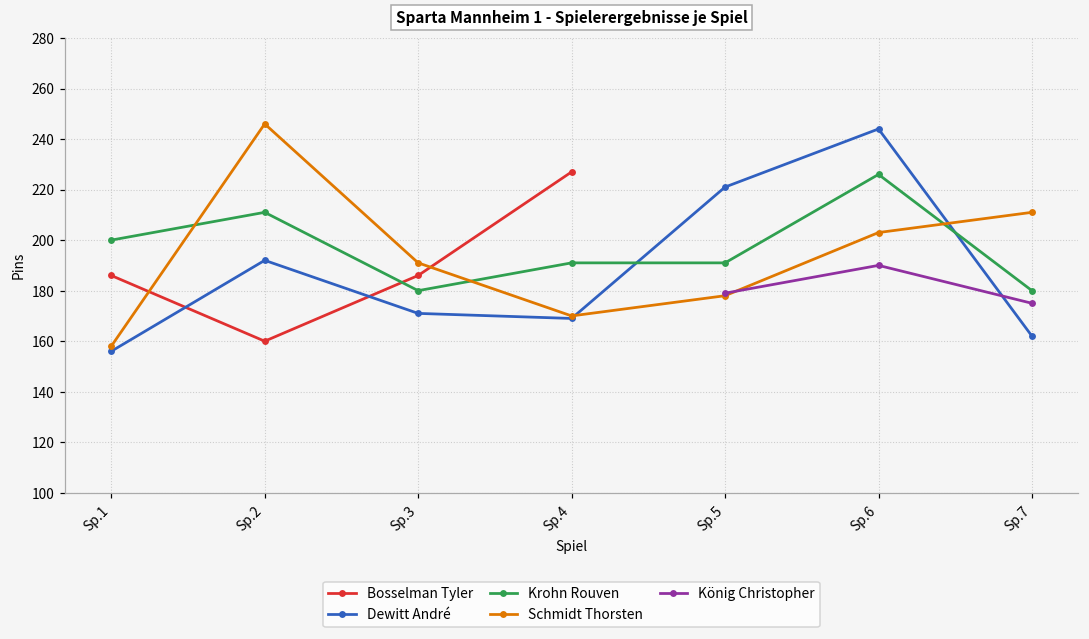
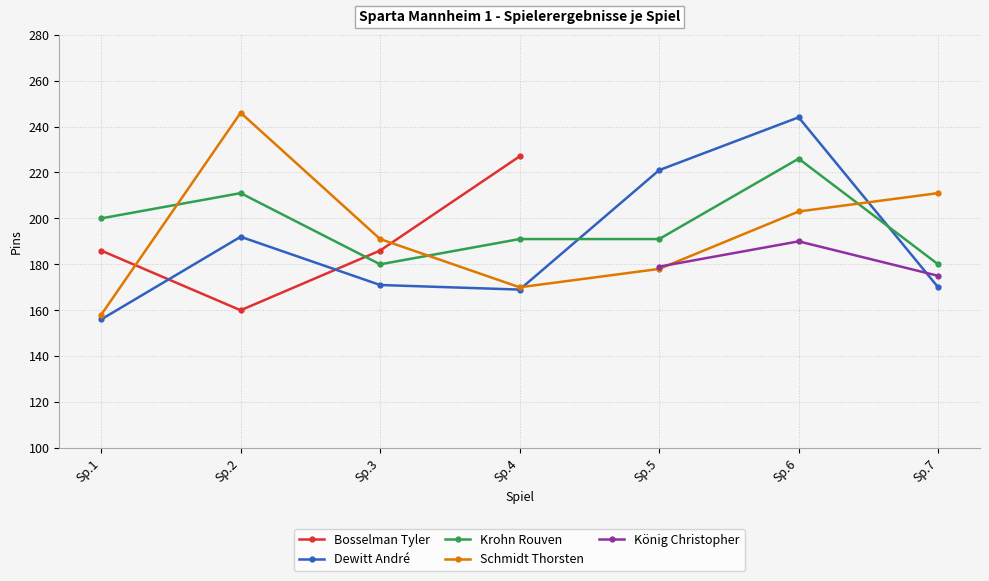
Dewitt André, Sp.7: 162 -> 170
